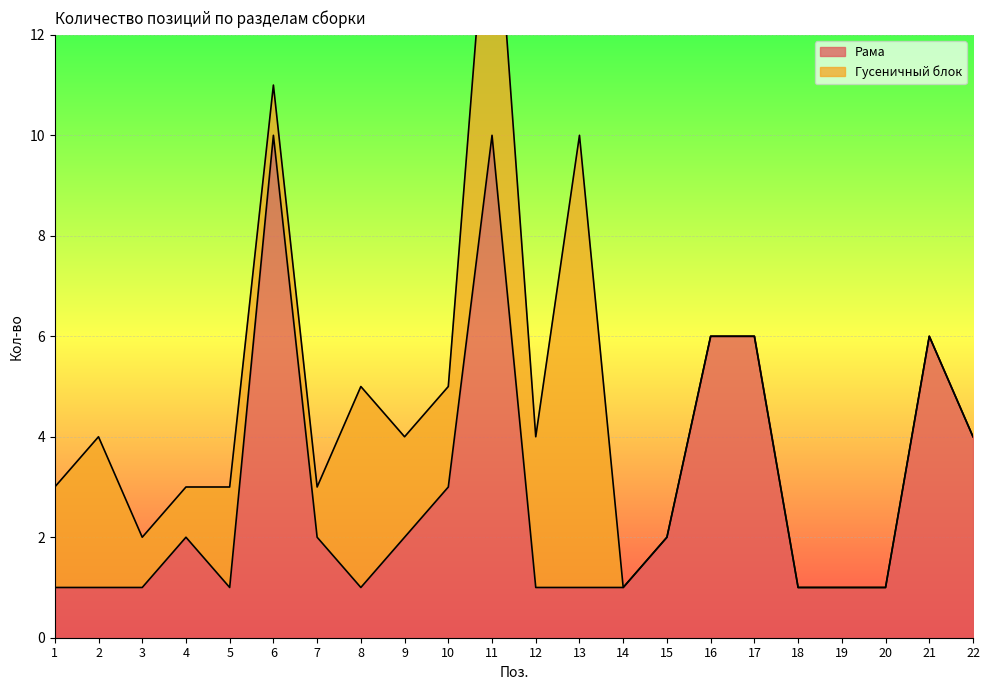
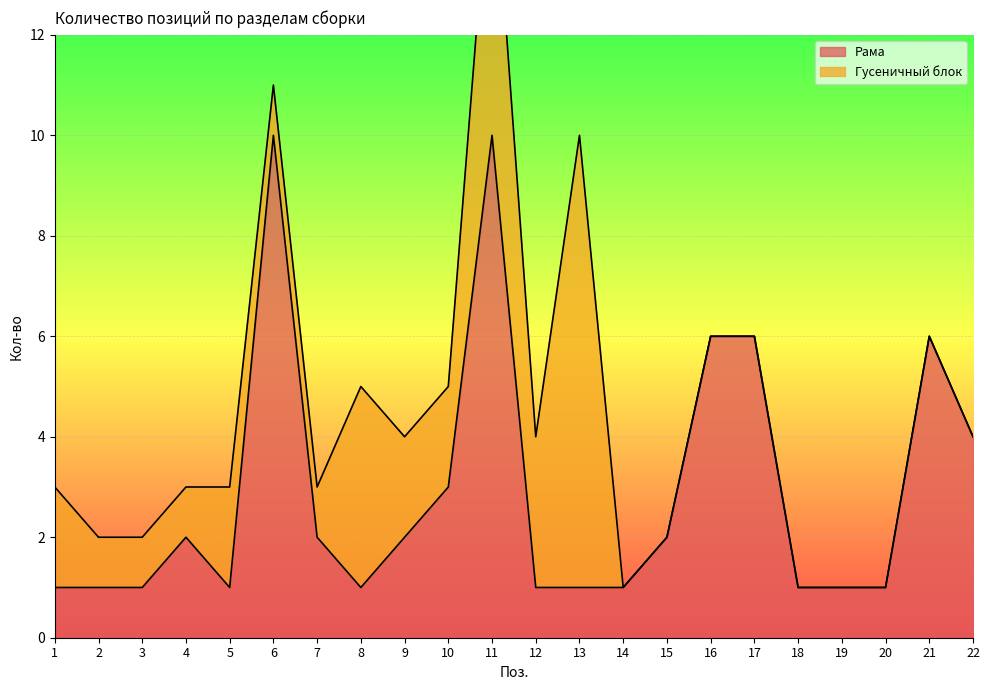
Гусеничный блок, 2: 3 -> 1
